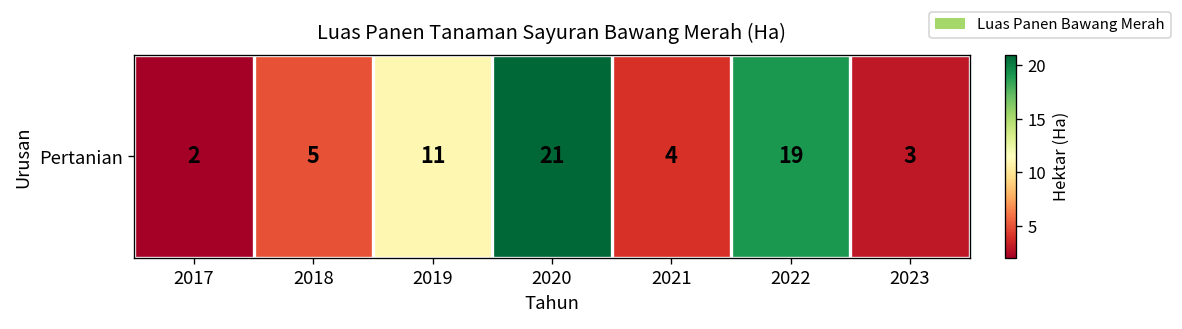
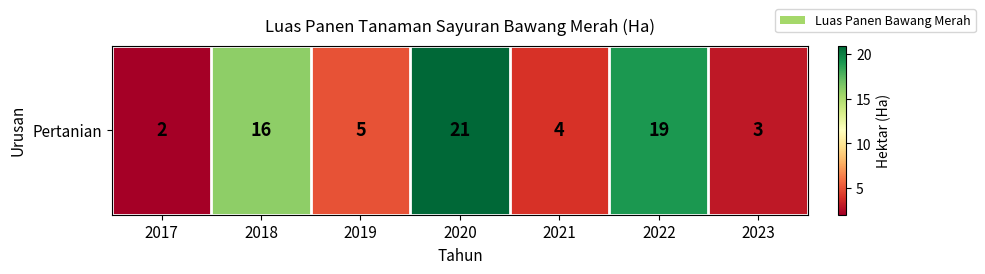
Pertanian, 2018: 5 -> 16
Pertanian, 2019: 11 -> 5
